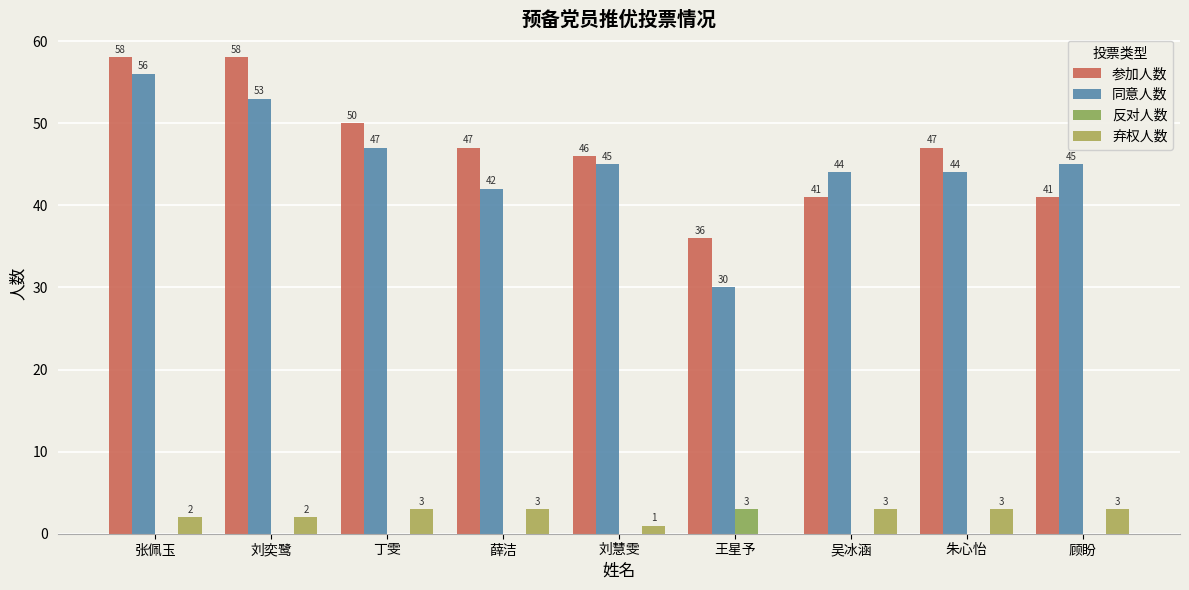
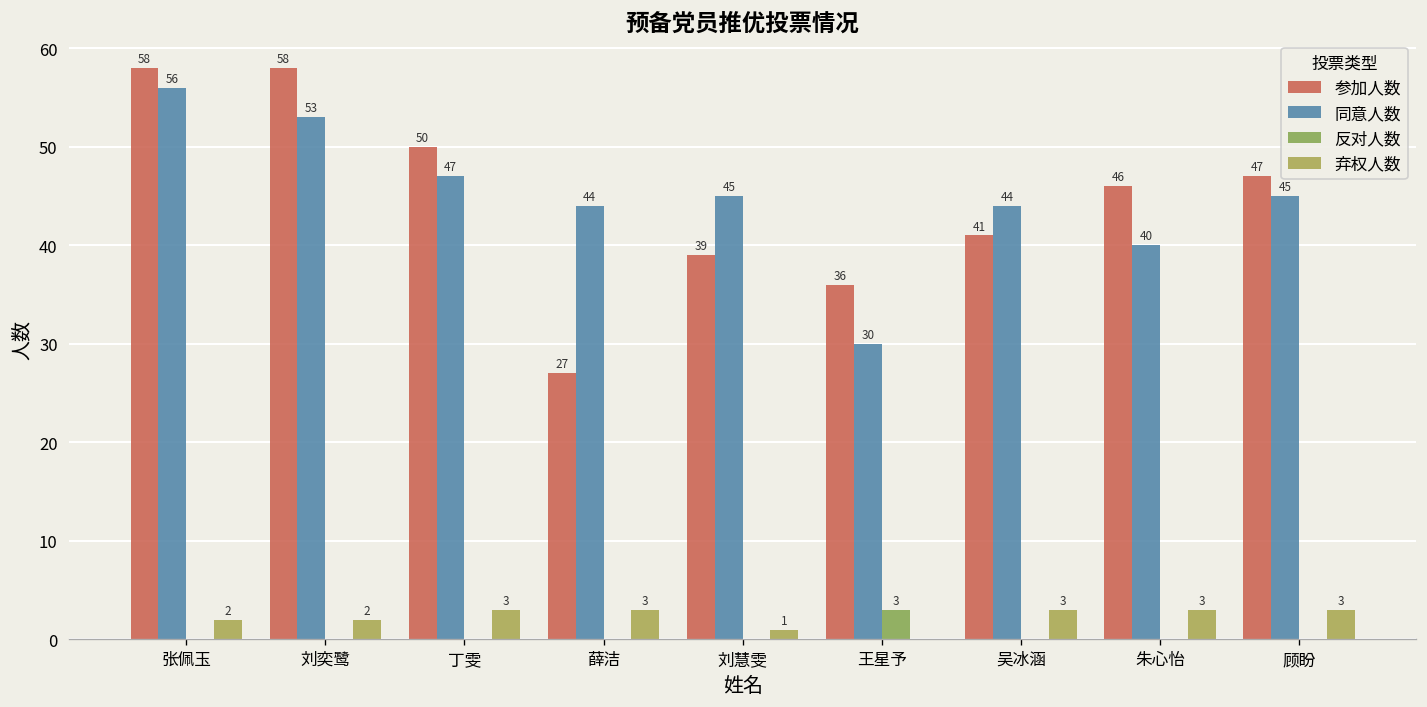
参加人数, 薛洁: 47 -> 27
同意人数, 薛洁: 42 -> 44
参加人数, 刘慧雯: 46 -> 39
参加人数, 朱心怡: 47 -> 46
同意人数, 朱心怡: 44 -> 40
参加人数, 顾盼: 41 -> 47
